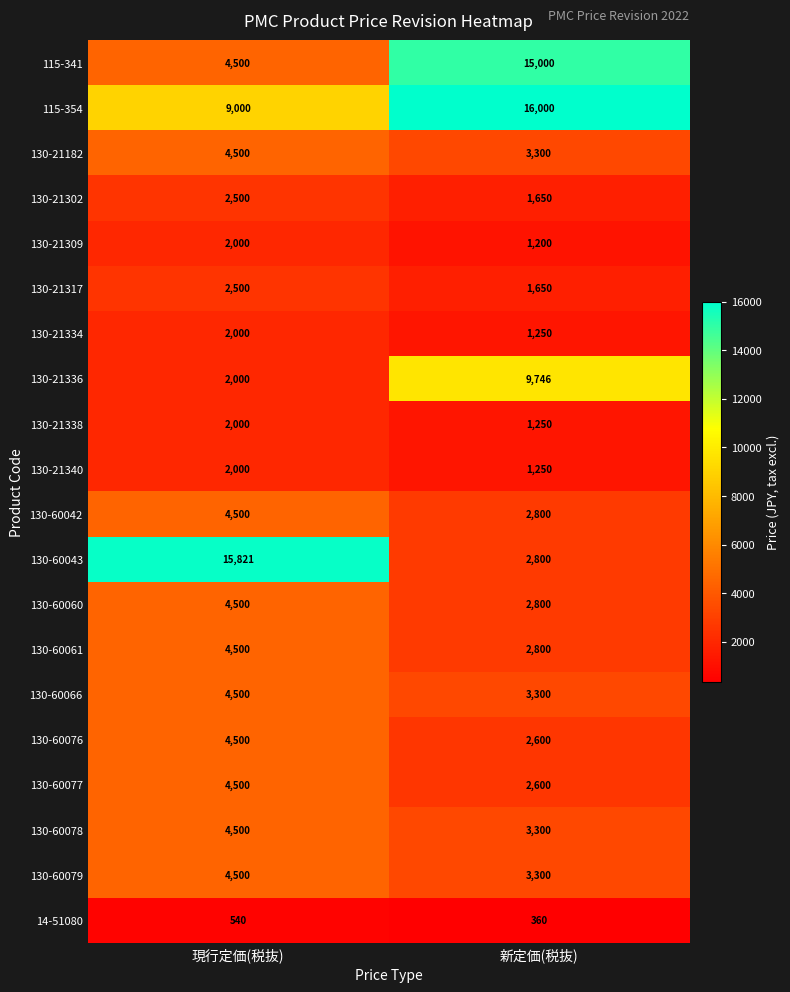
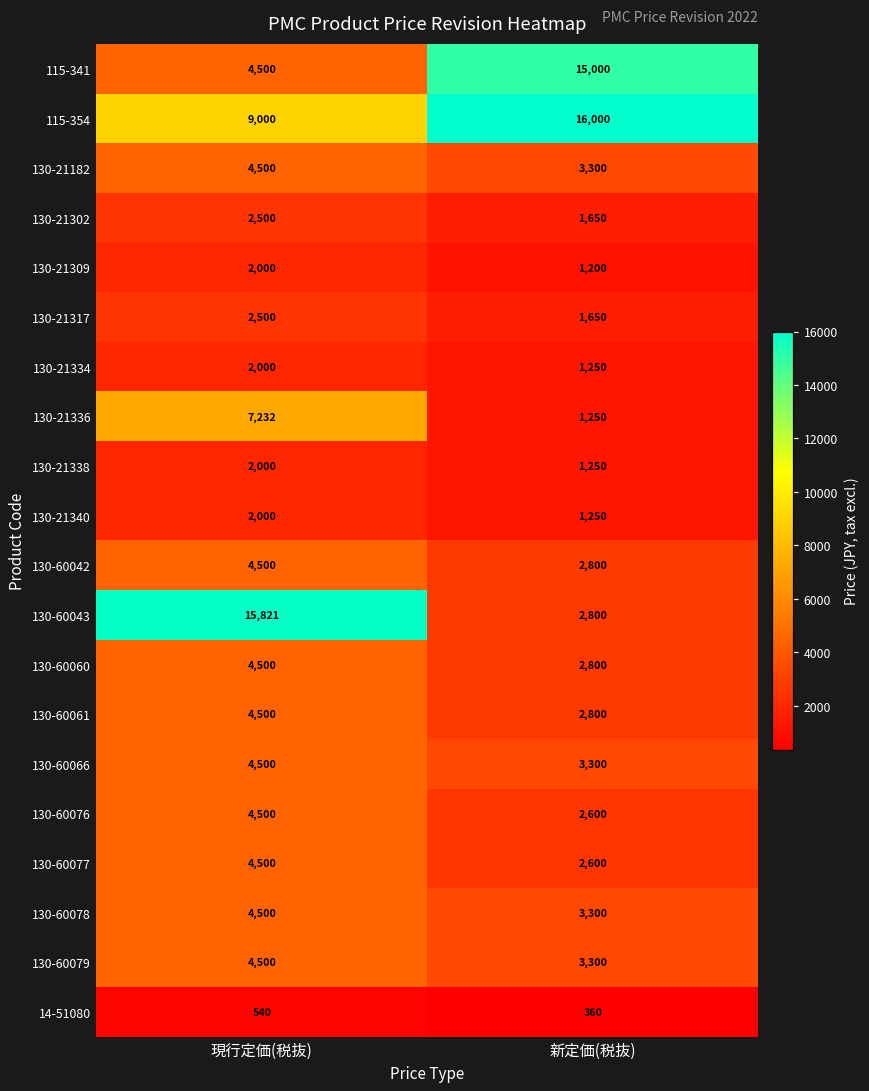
130-21336, 現行定価(税抜): 2,000 -> 7,232
130-21336, 新定価(税抜): 9,746 -> 1,250
